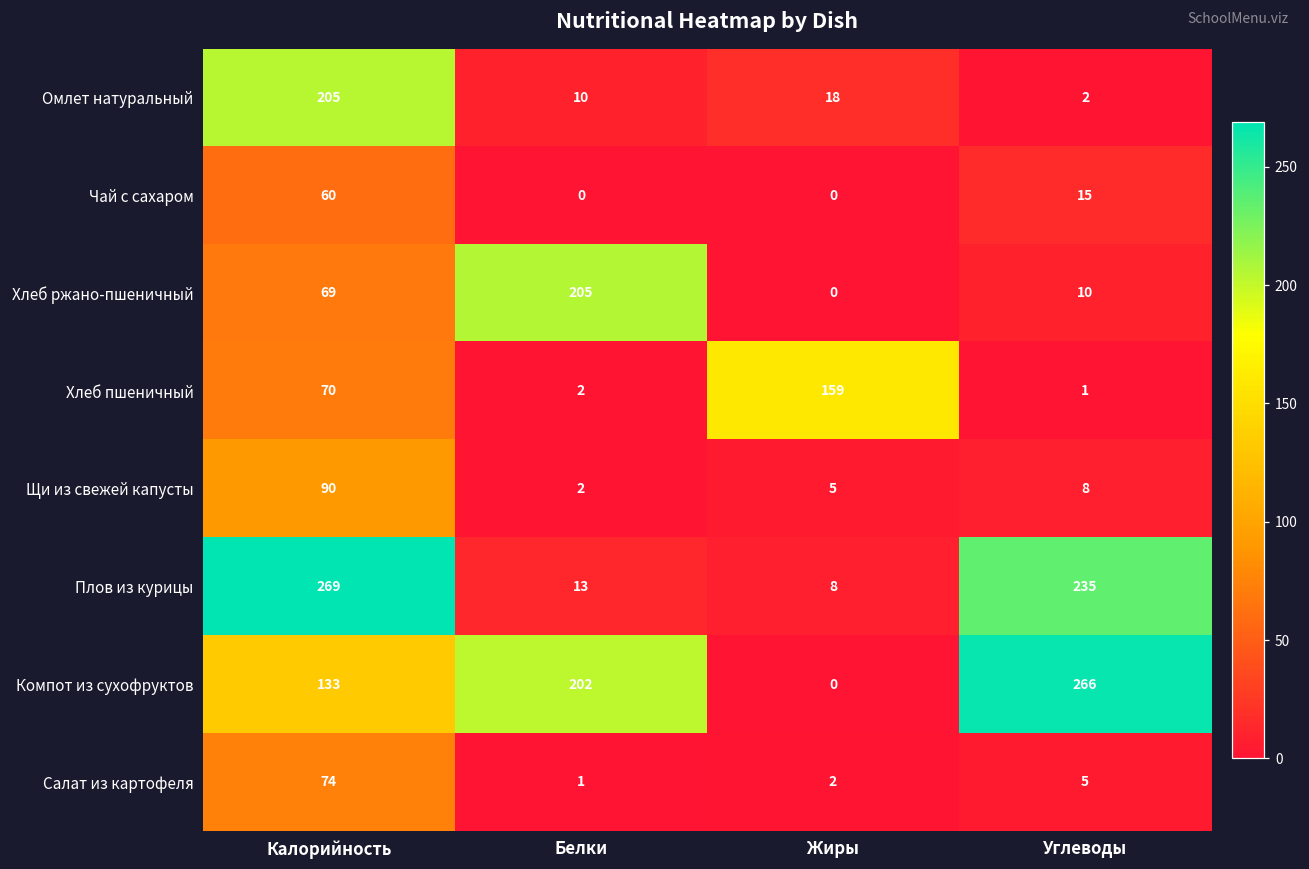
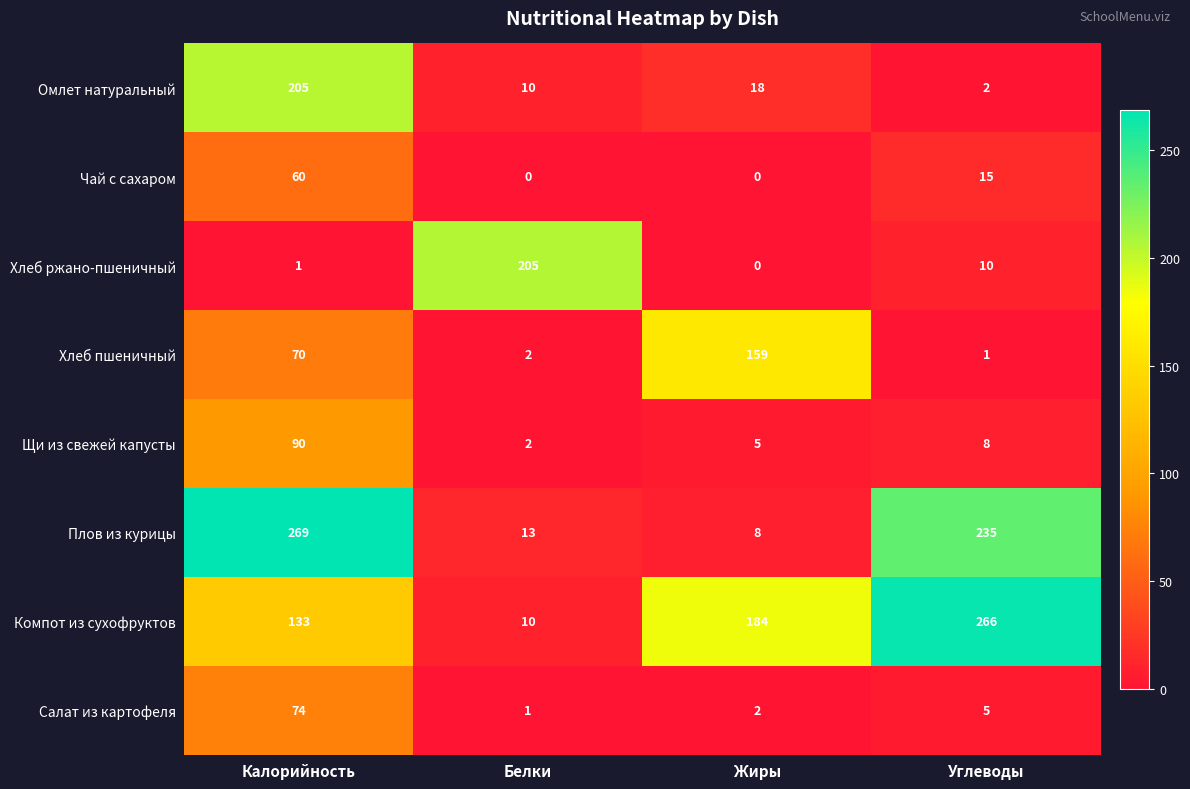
Хлеб ржано-пшеничный, Калорийность: 69 -> 1
Компот из сухофруктов, Белки: 202 -> 10
Компот из сухофруктов, Жиры: 0 -> 184
